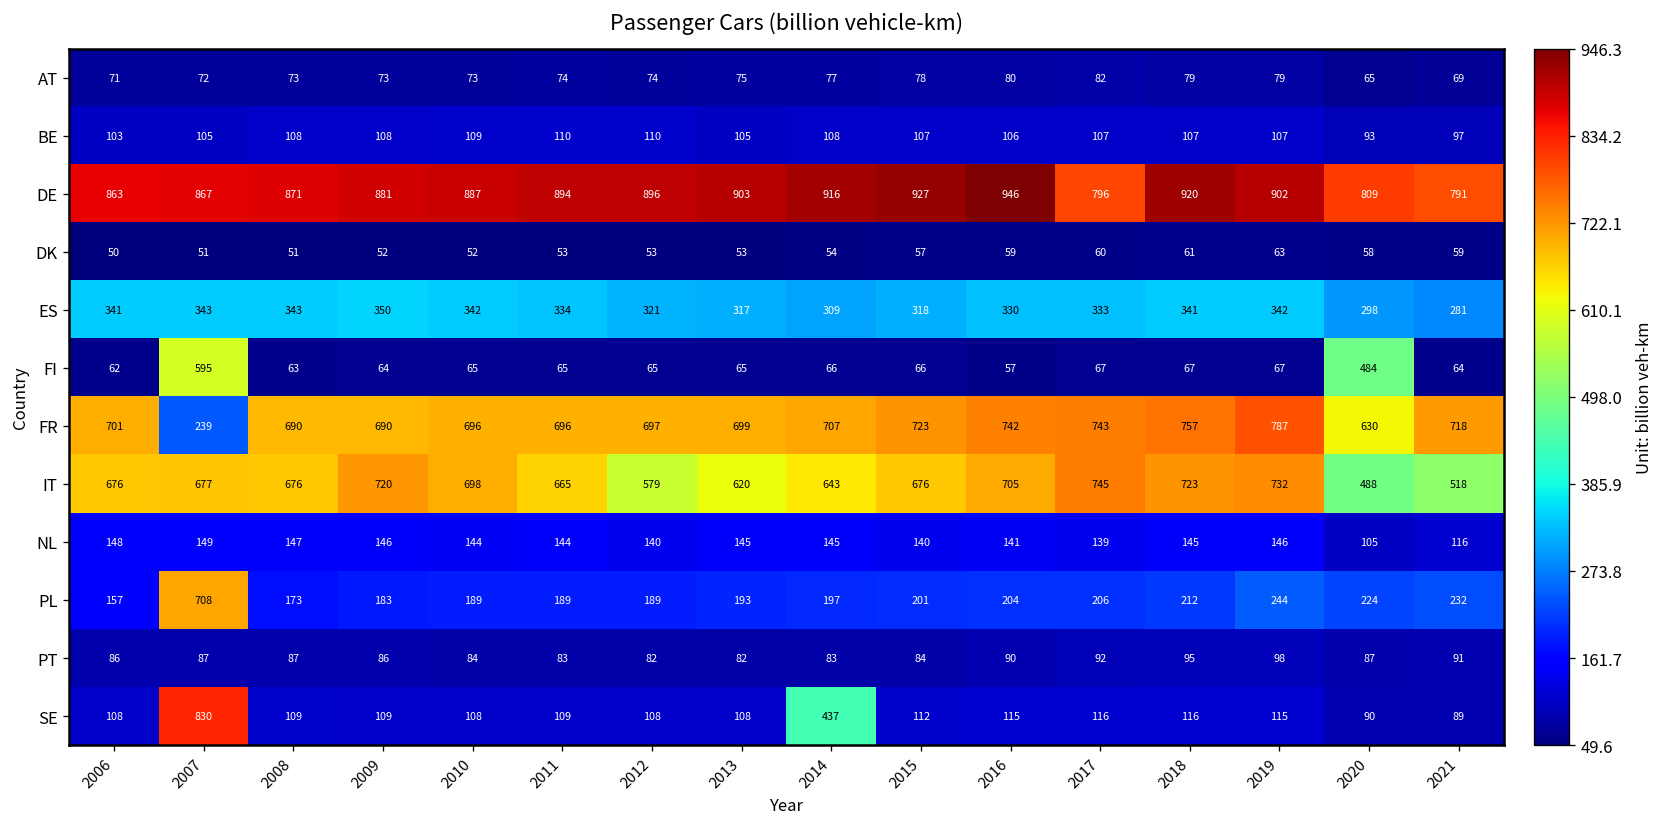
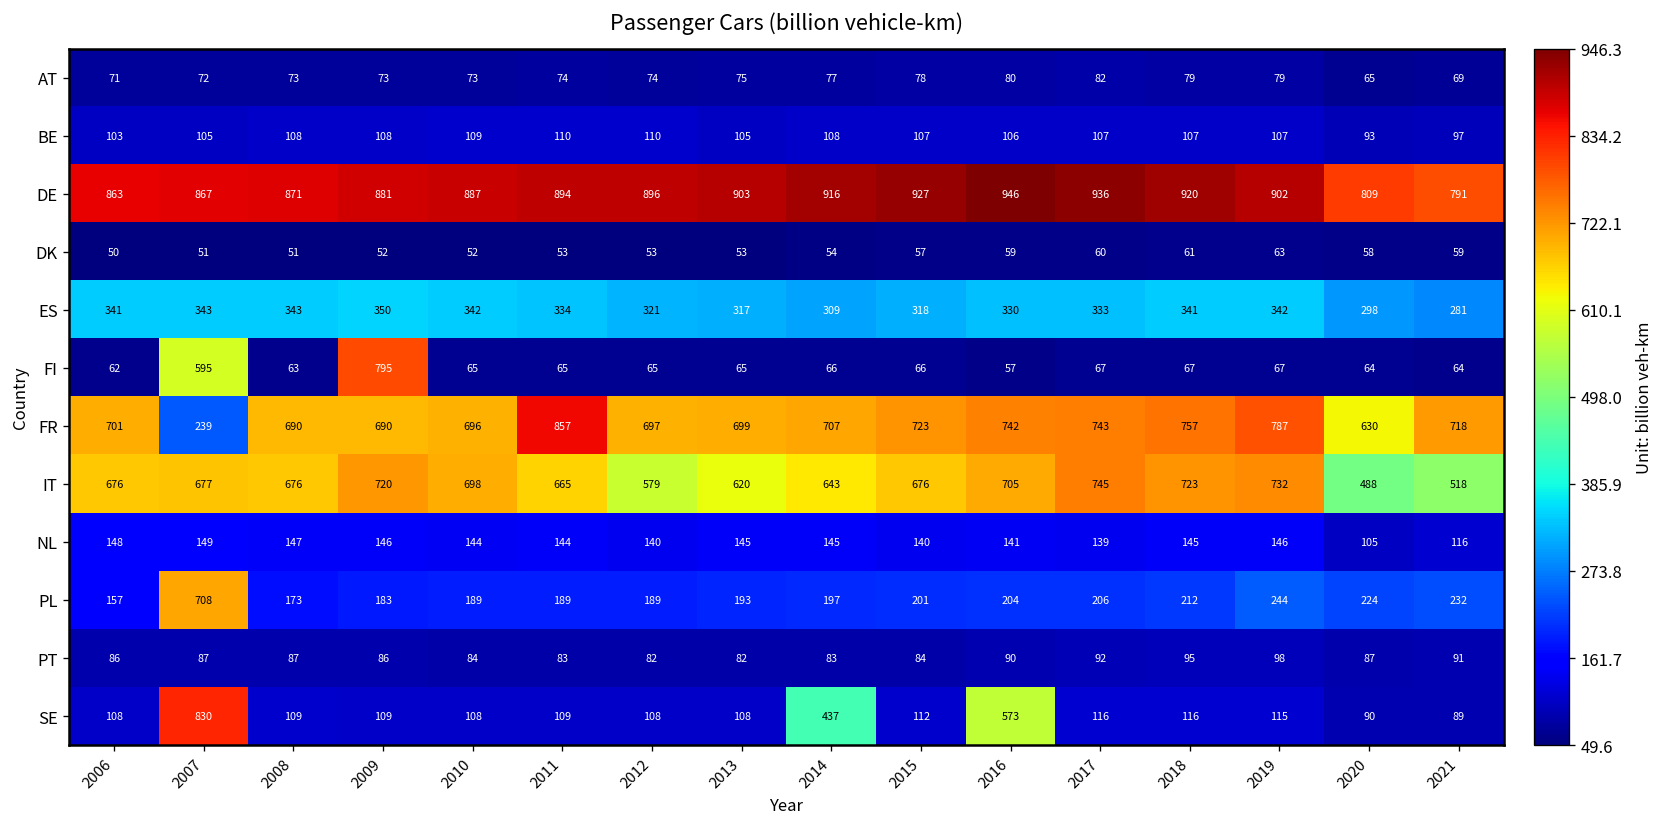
DE, 2017: 796 -> 936
FI, 2009: 64 -> 795
FI, 2020: 484 -> 64
FR, 2011: 696 -> 857
SE, 2016: 115 -> 573
